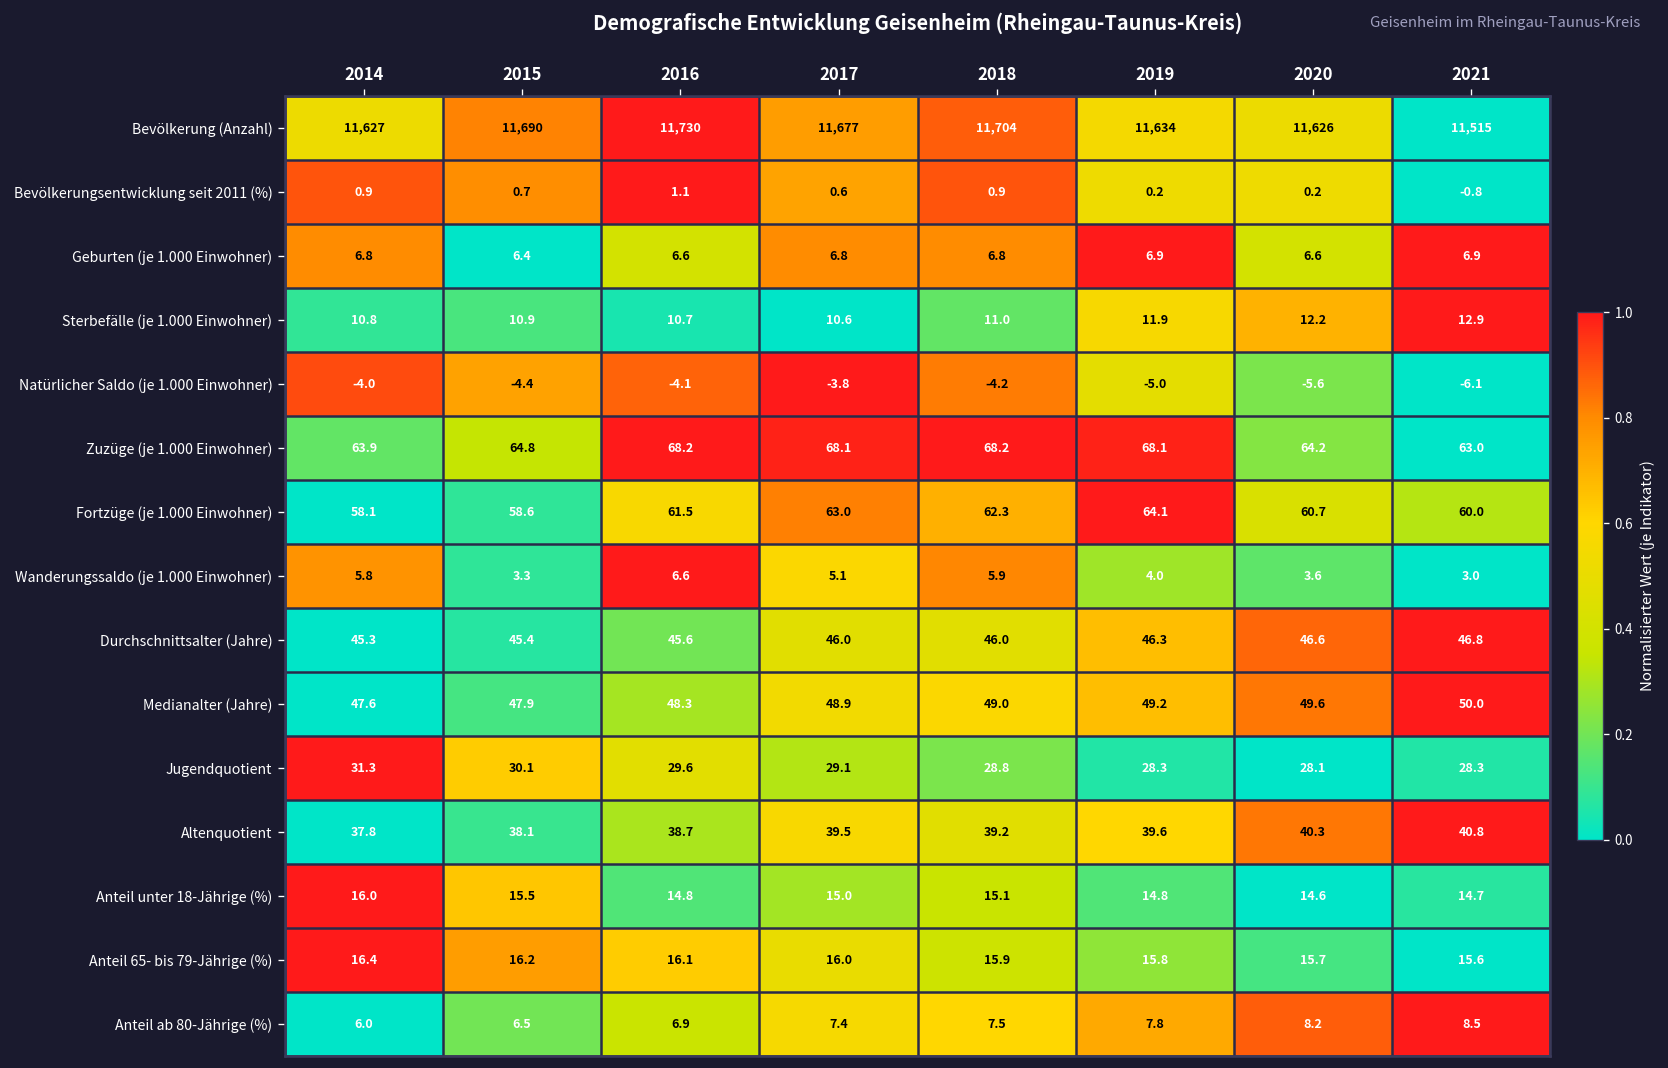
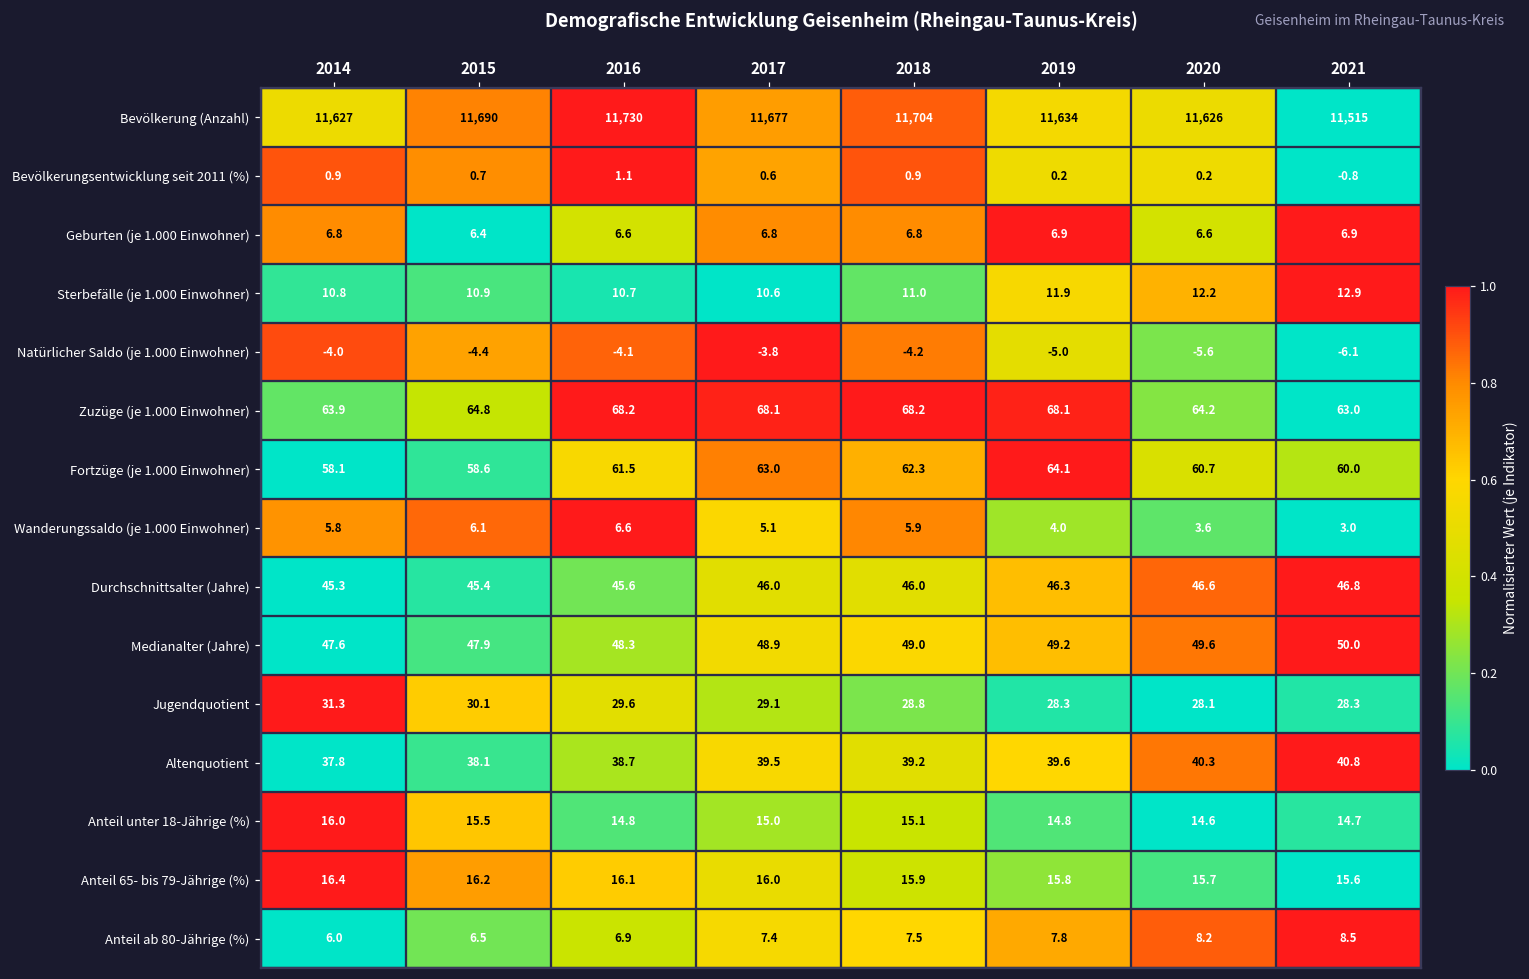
Wanderungssaldo (je 1.000 Einwohner), 2015: 3.3 -> 6.1
